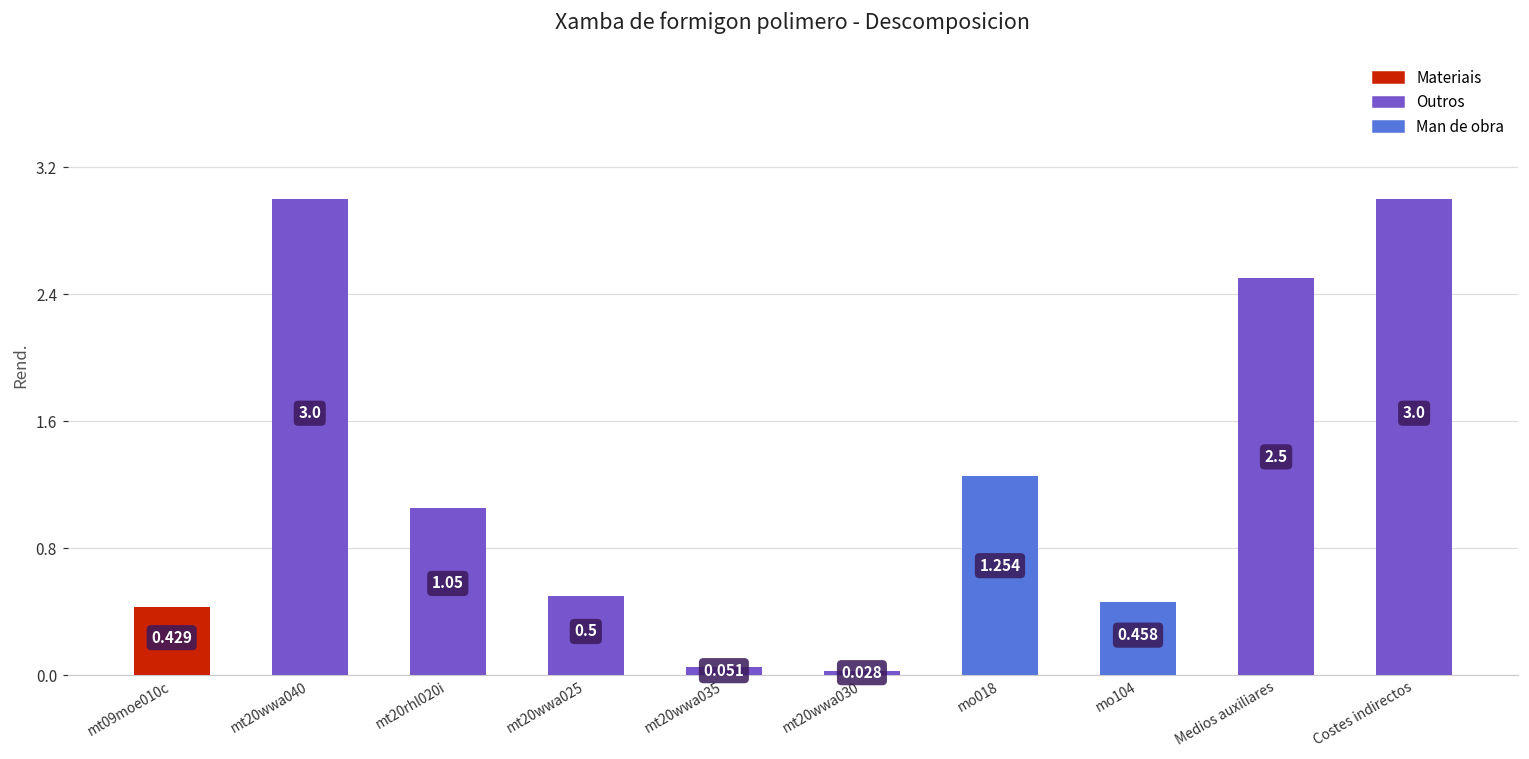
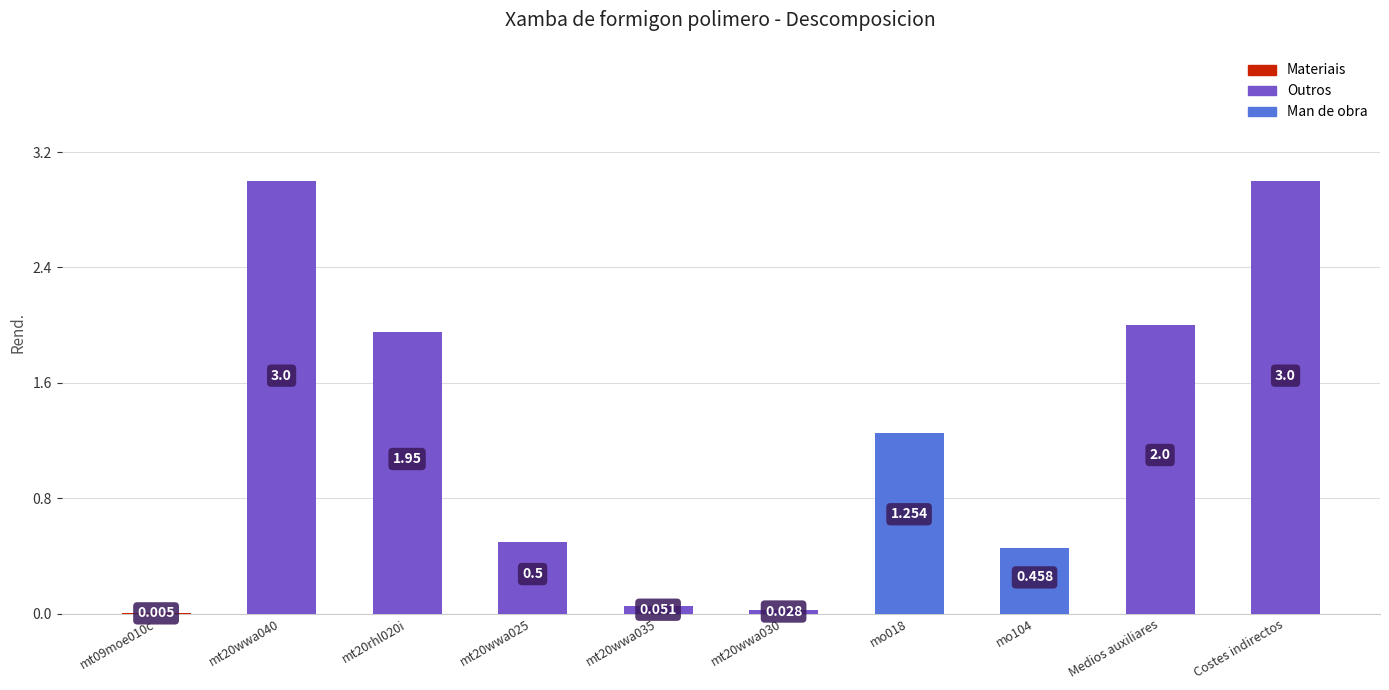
mt09moe010c: 0.429 -> 0.005
mt20rhl020i: 1.05 -> 1.95
Medios auxiliares: 2.5 -> 2.0
